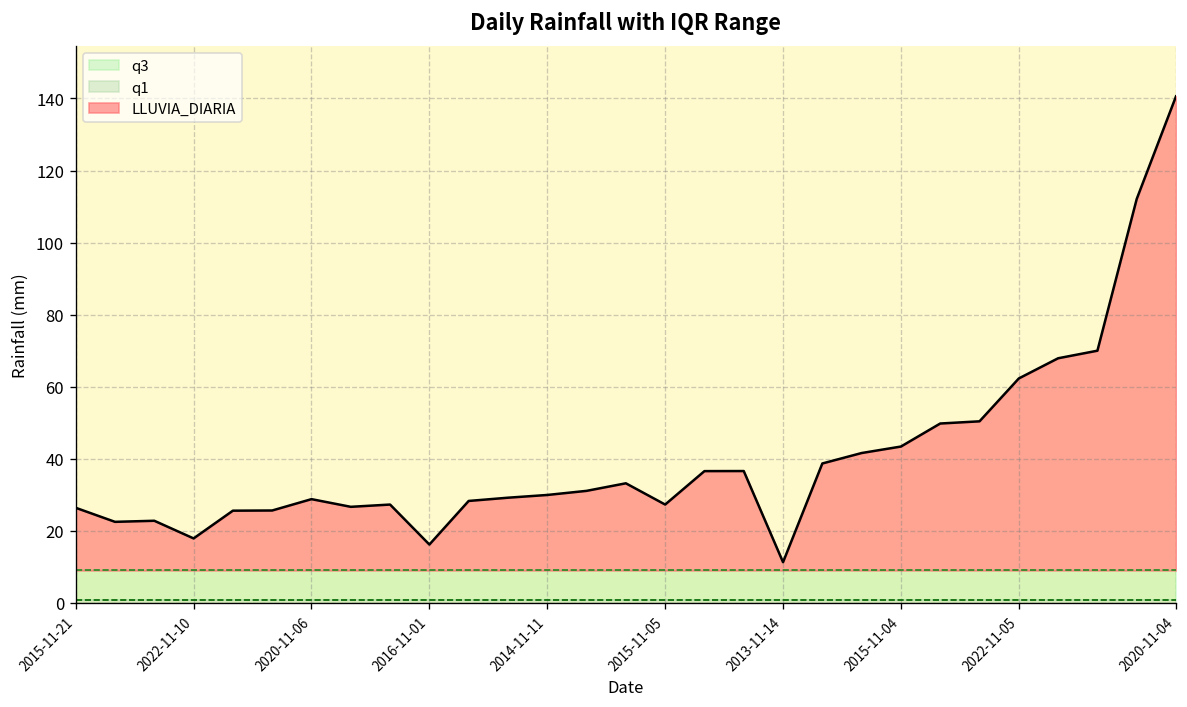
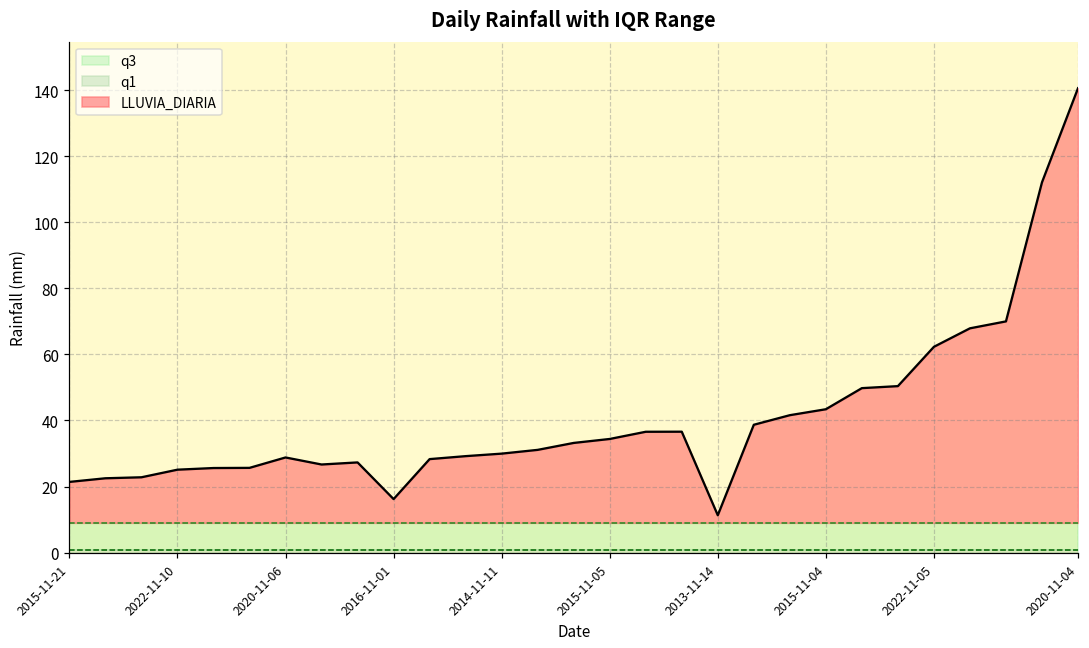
LLUVIA_DIARIA, 2015-11-21: 26 -> 21
LLUVIA_DIARIA, 2022-11-10: 18 -> 25
LLUVIA_DIARIA, 2015-11-05: 27 -> 34
